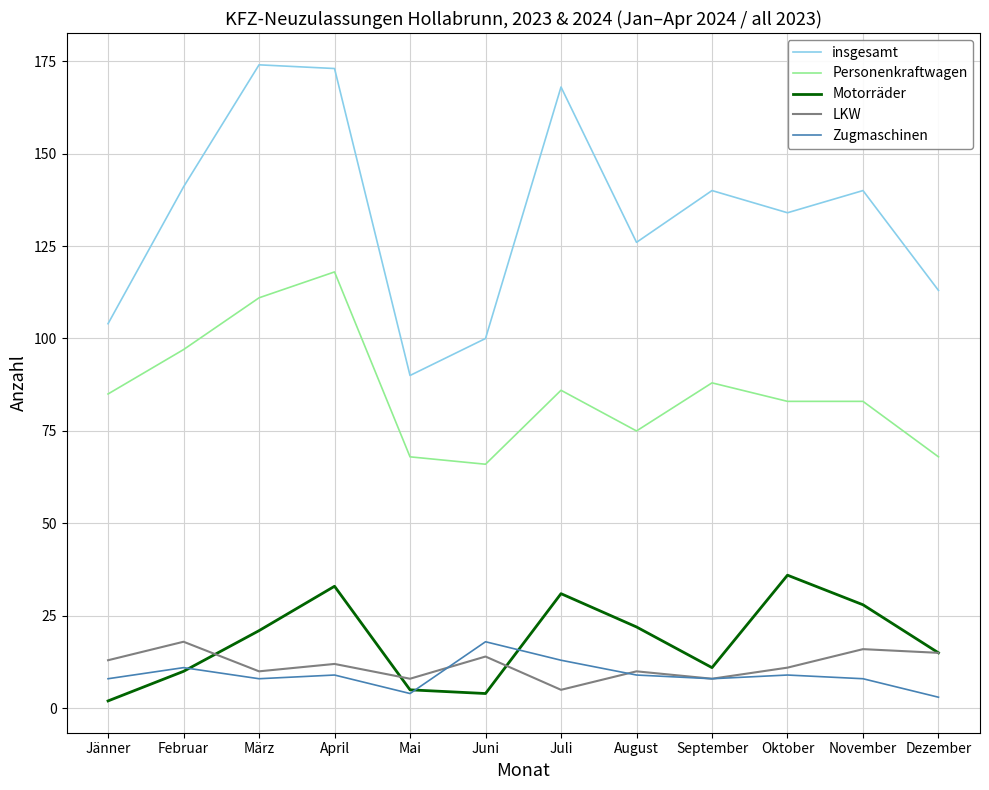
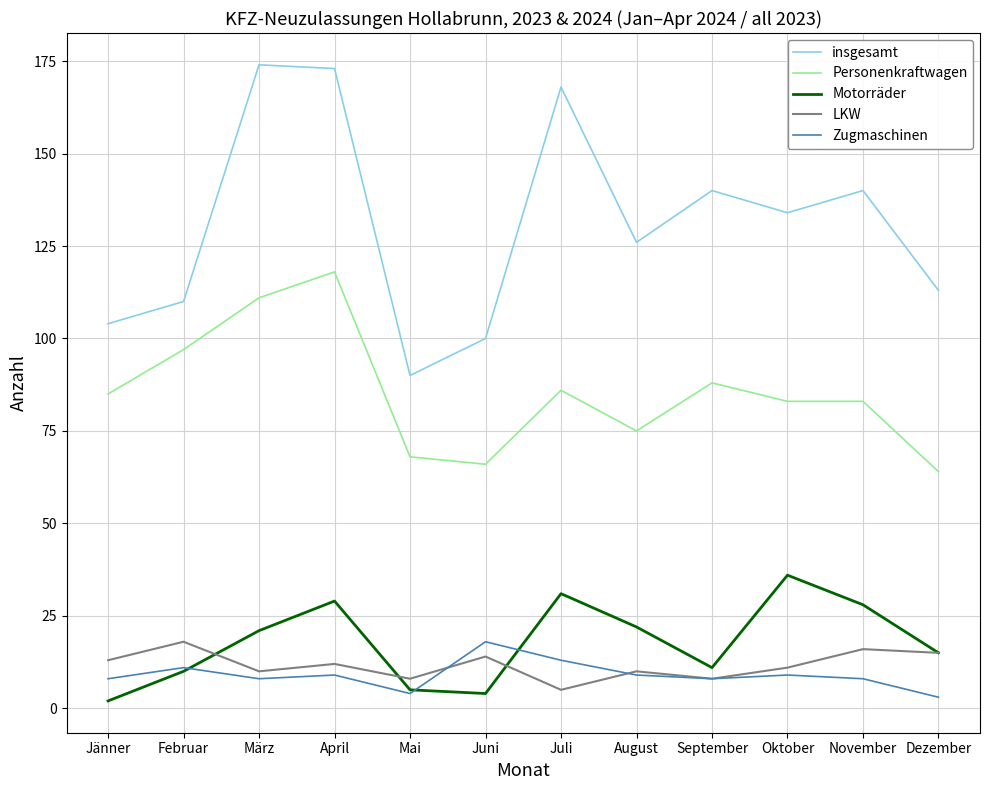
insgesamt, Februar: 141 -> 110
Motorräder, April: 33 -> 29
Personenkraftwagen, Dezember: 68 -> 64
